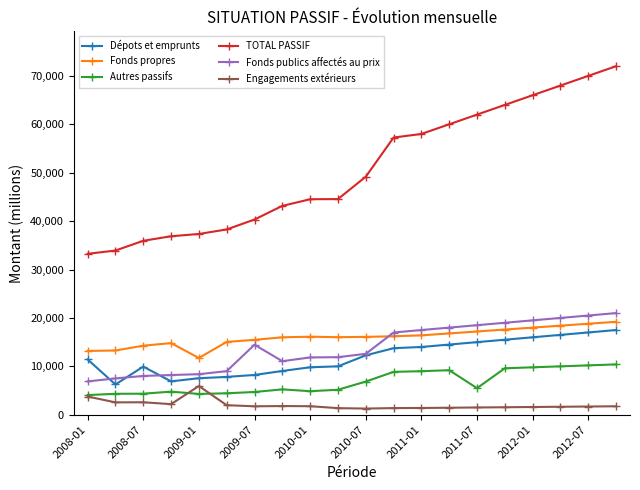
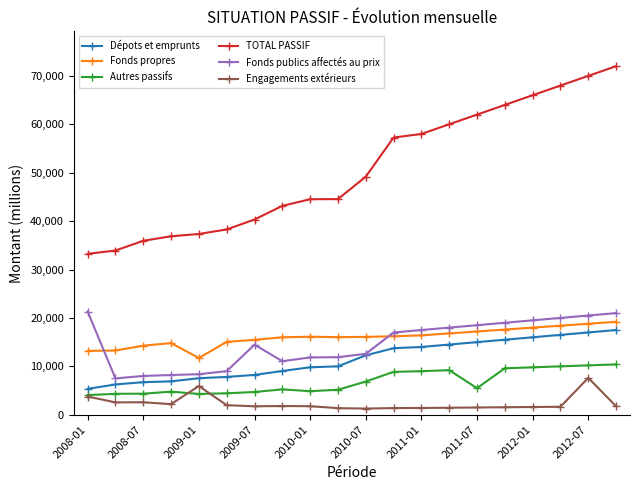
Dépots et emprunts, 2008-01: 11,000 -> 5,000
Fonds publics affectés au prix, 2008-01: 7,000 -> 21,000
Dépots et emprunts, 2008-07: 10,000 -> 7,000
Engagements extérieurs, 2012-07: 2,000 -> 8,000
